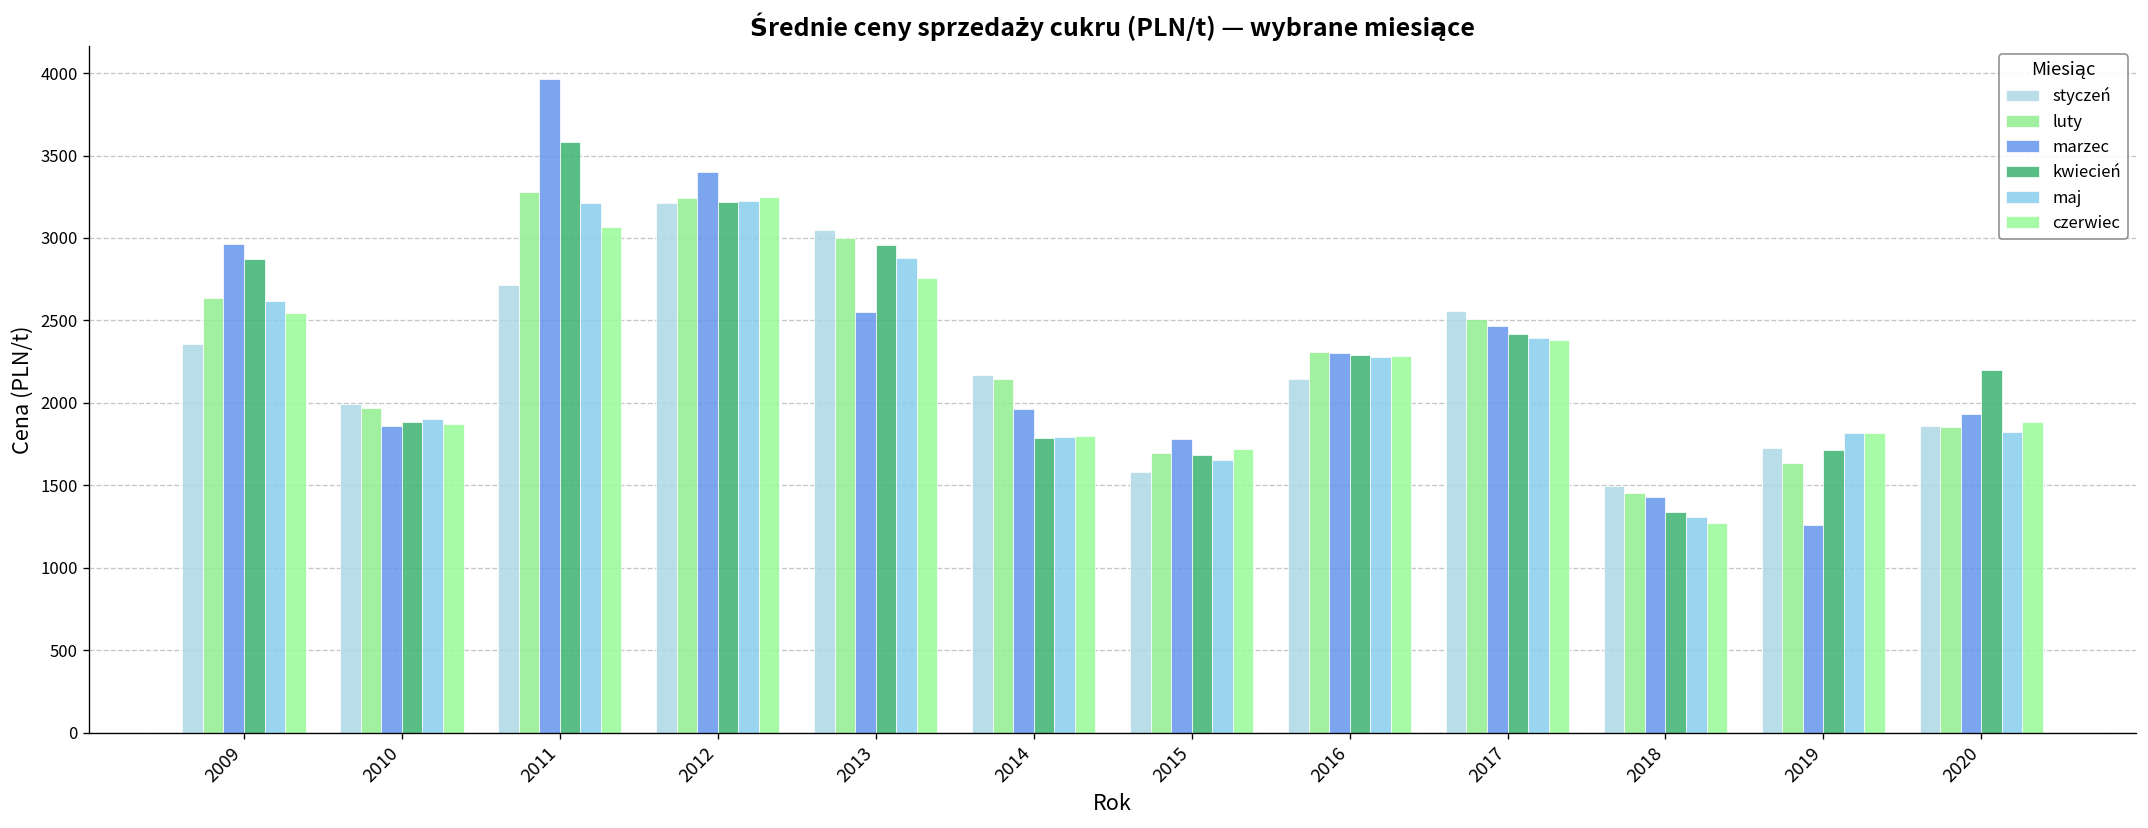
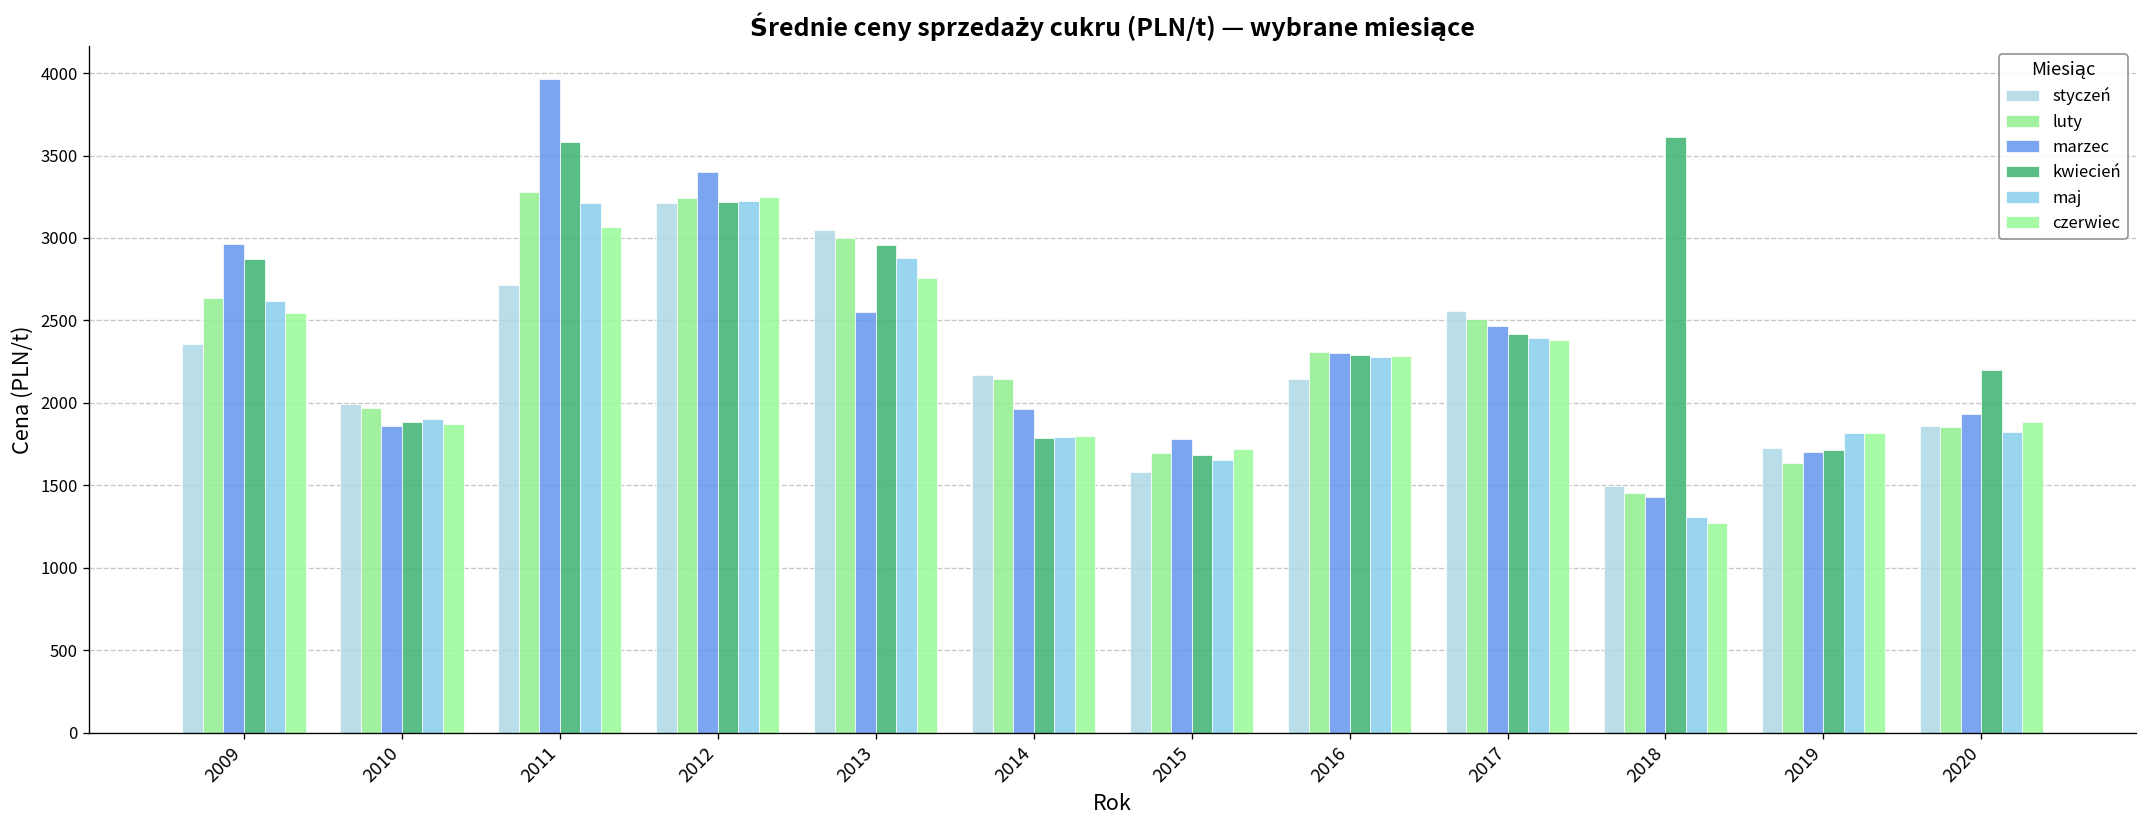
kwiecień, 2018: 1340 -> 3610
marzec, 2019: 1260 -> 1700
